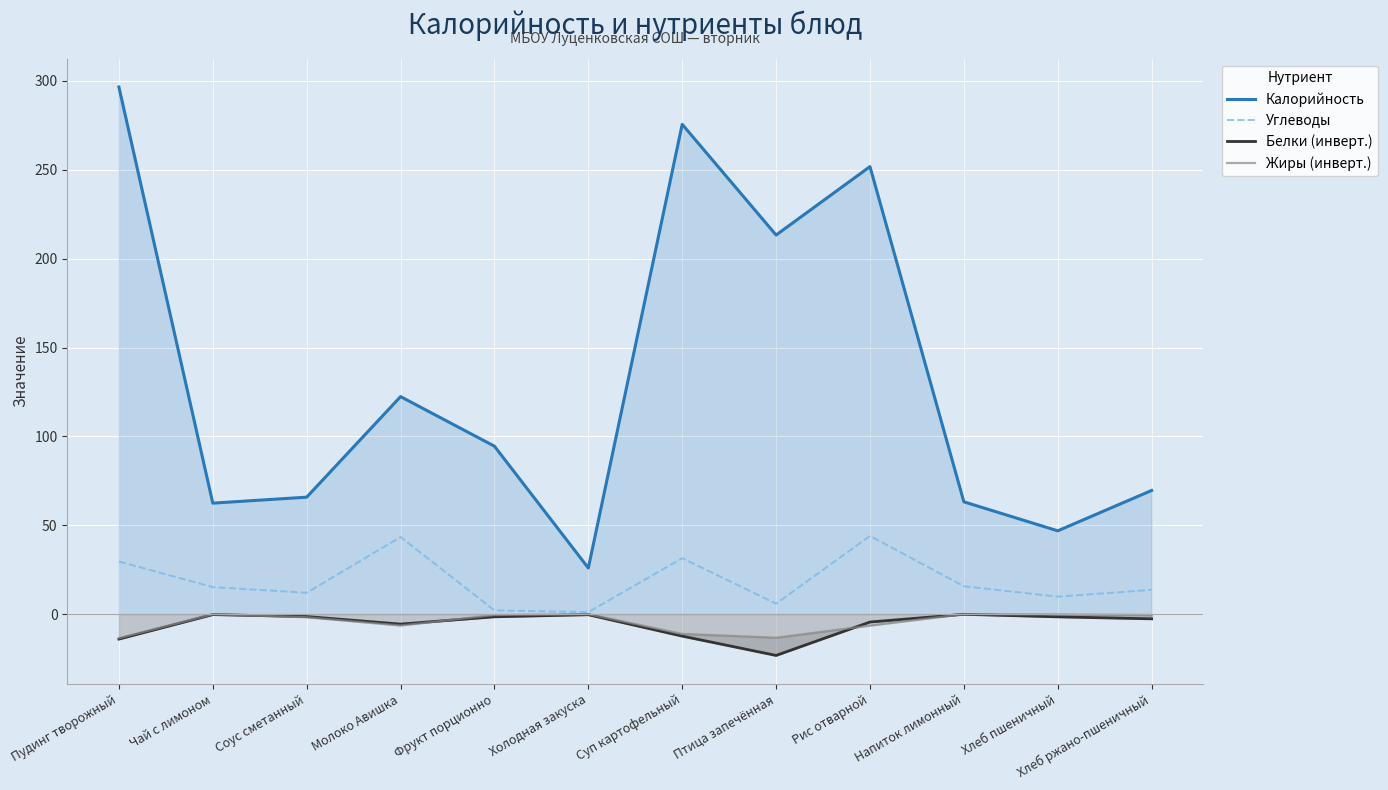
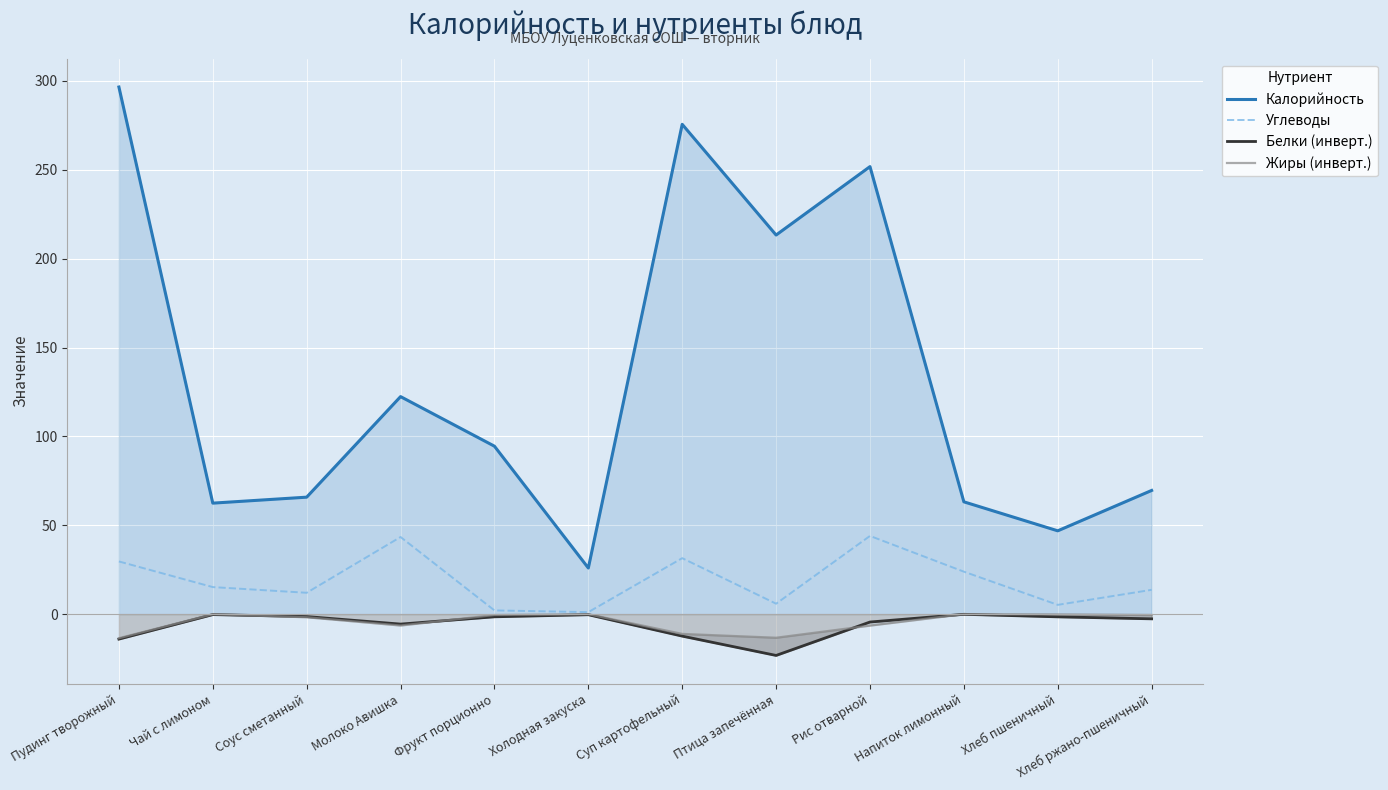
Углеводы, Напиток лимонный: 16 -> 24
Углеводы, Хлеб пшеничный: 10 -> 5
